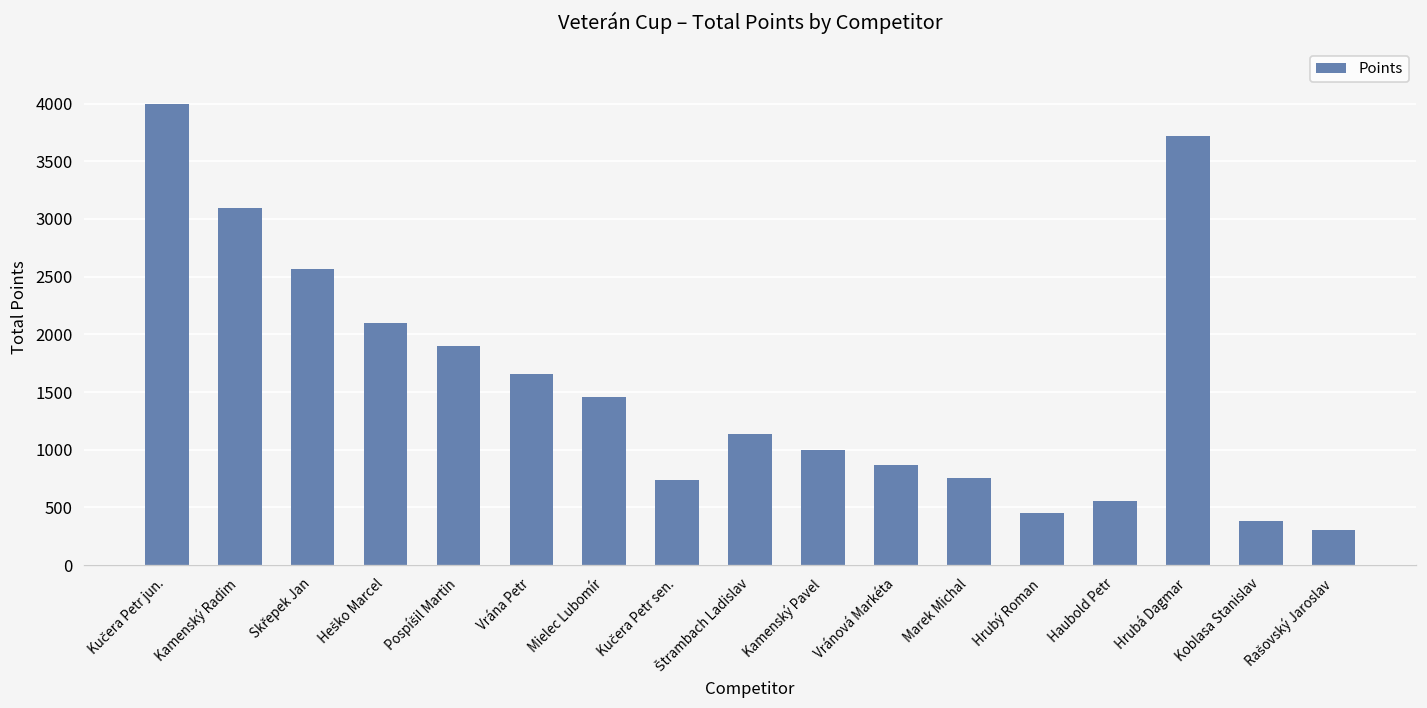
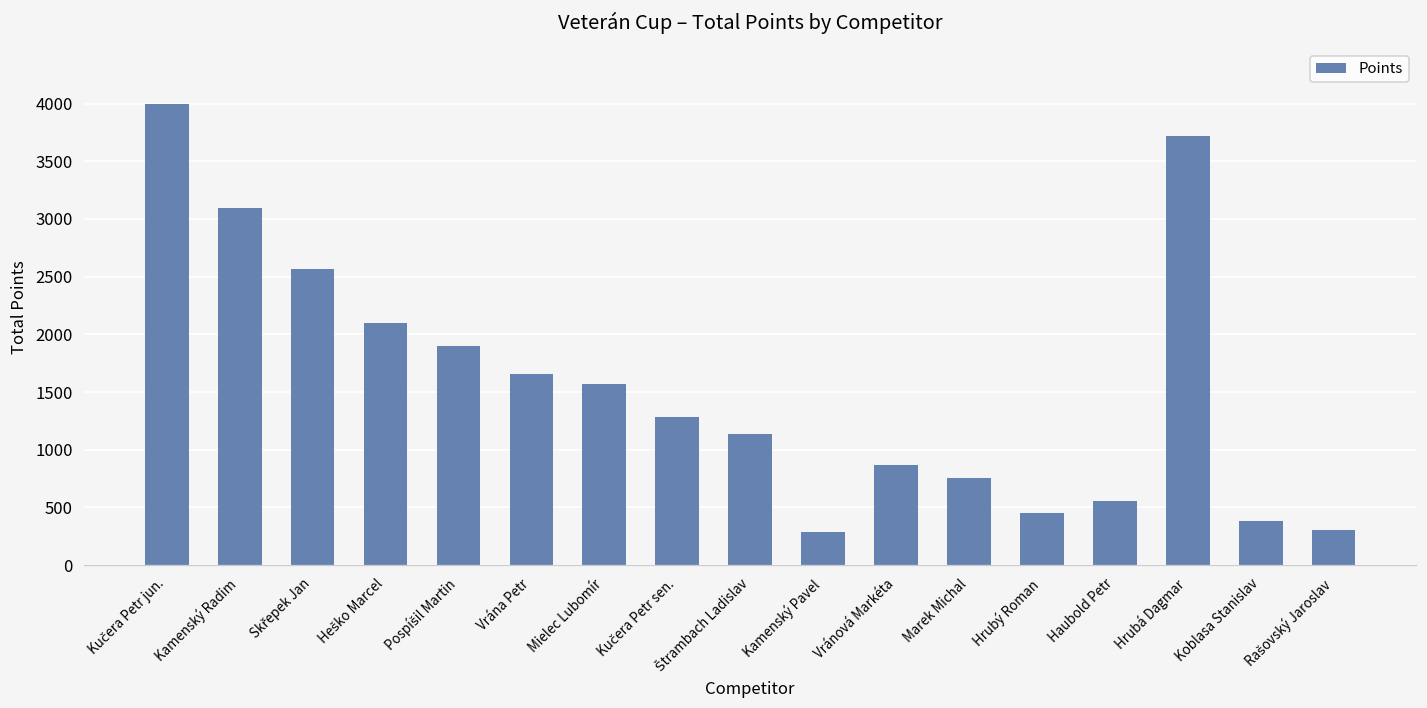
Mielec Lubomír: 1500 -> 1600
Kučera Petr sen.: 700 -> 1300
Kamenský Pavel: 1000 -> 300
